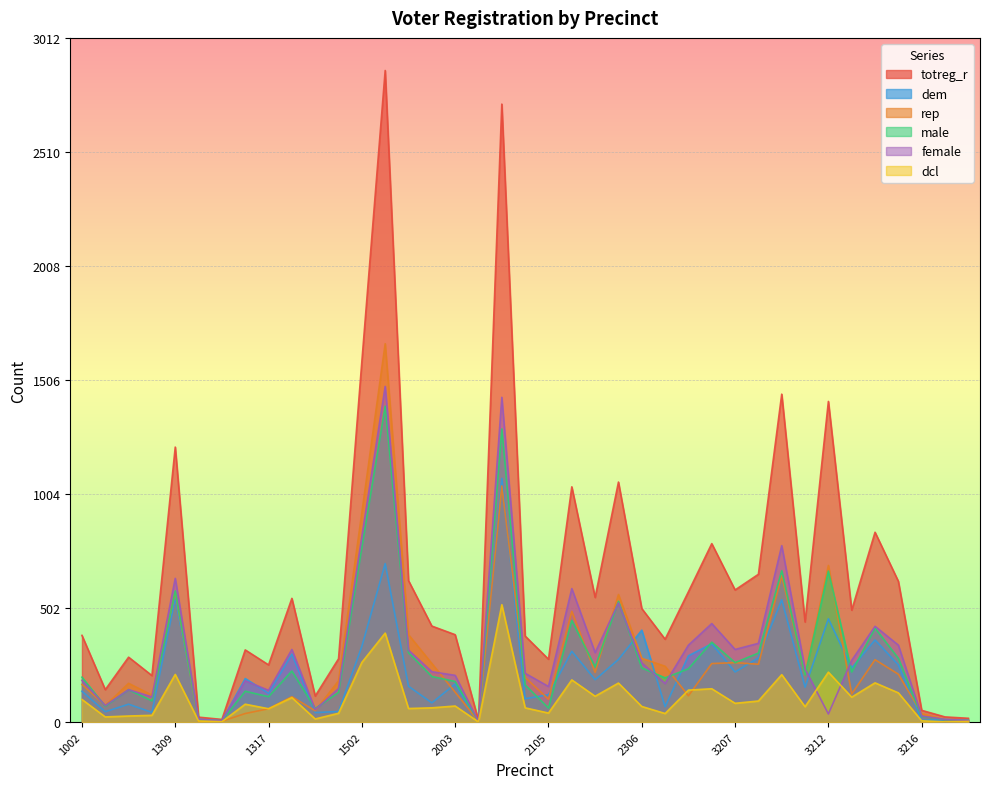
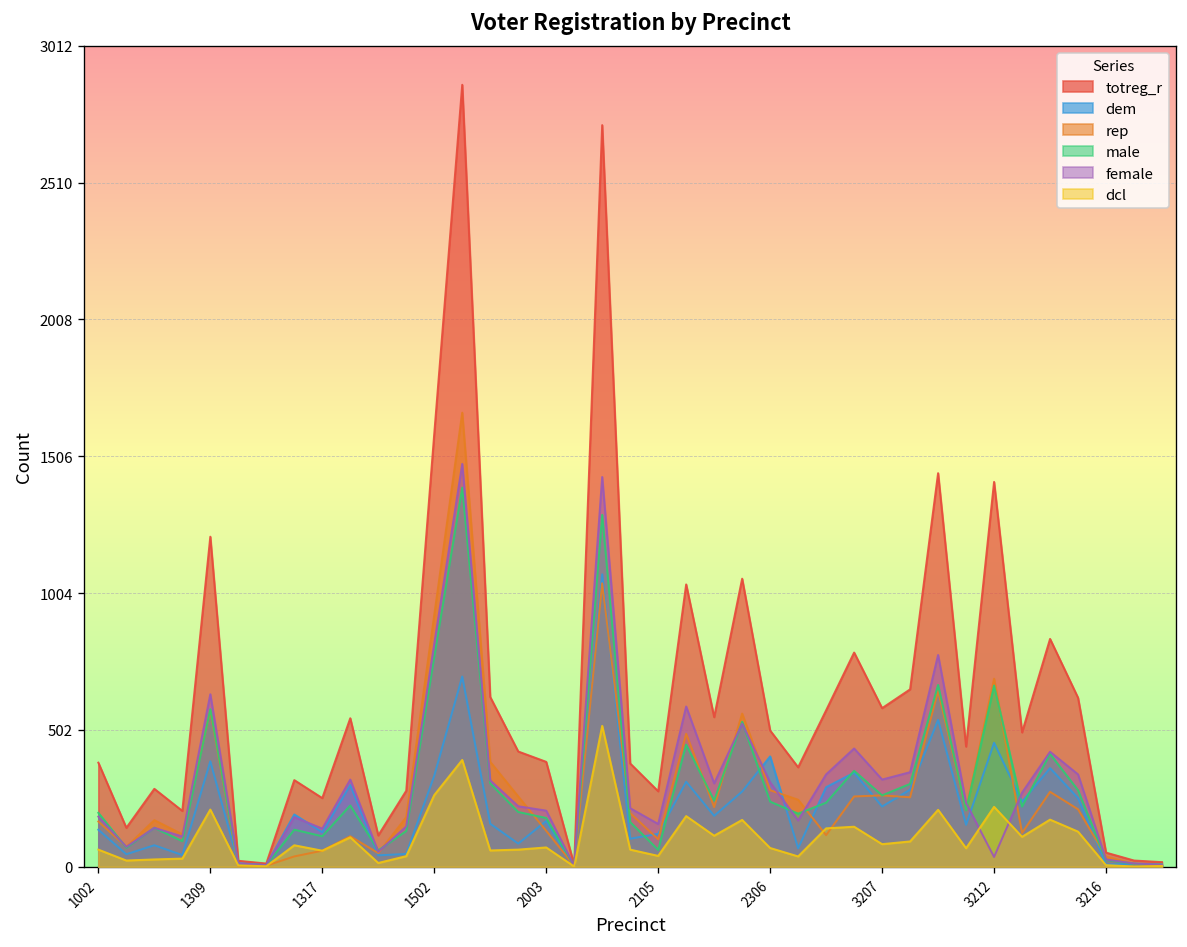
dcl, 1002: 100 -> 60
dem, 1309: 550 -> 390
female, 2306: 260 -> 310
